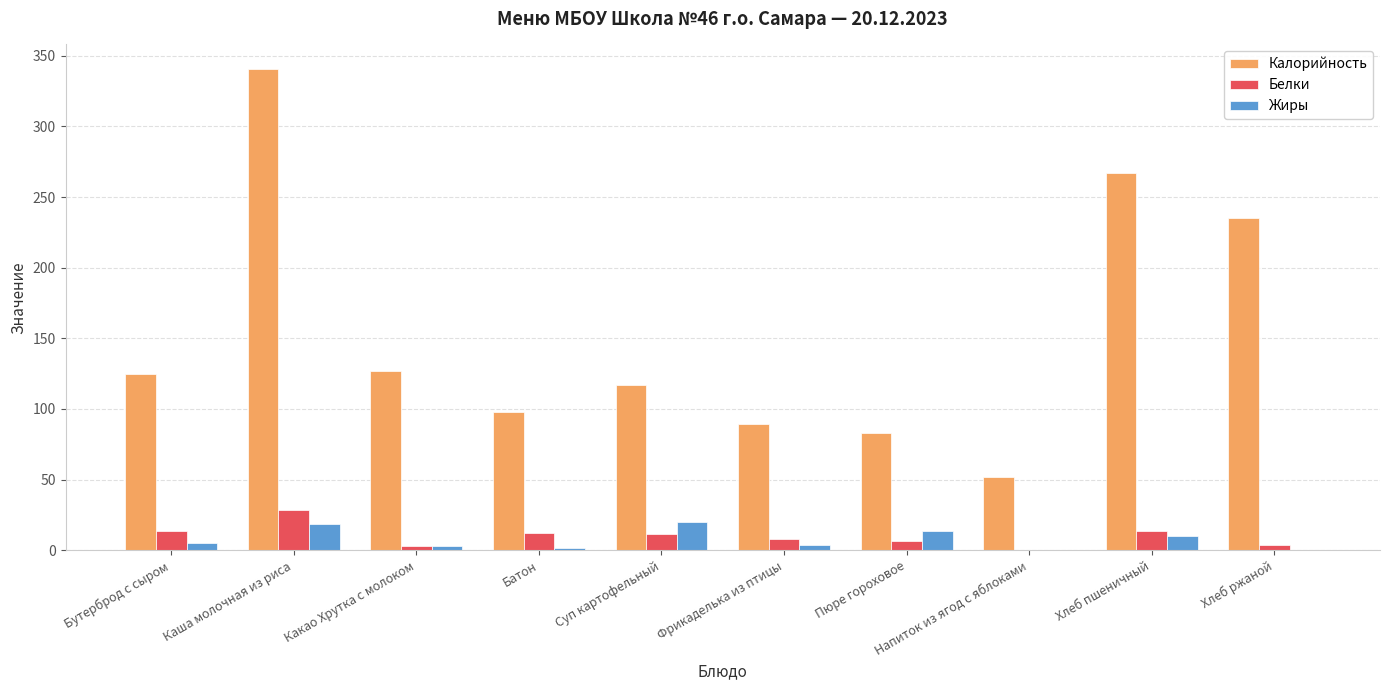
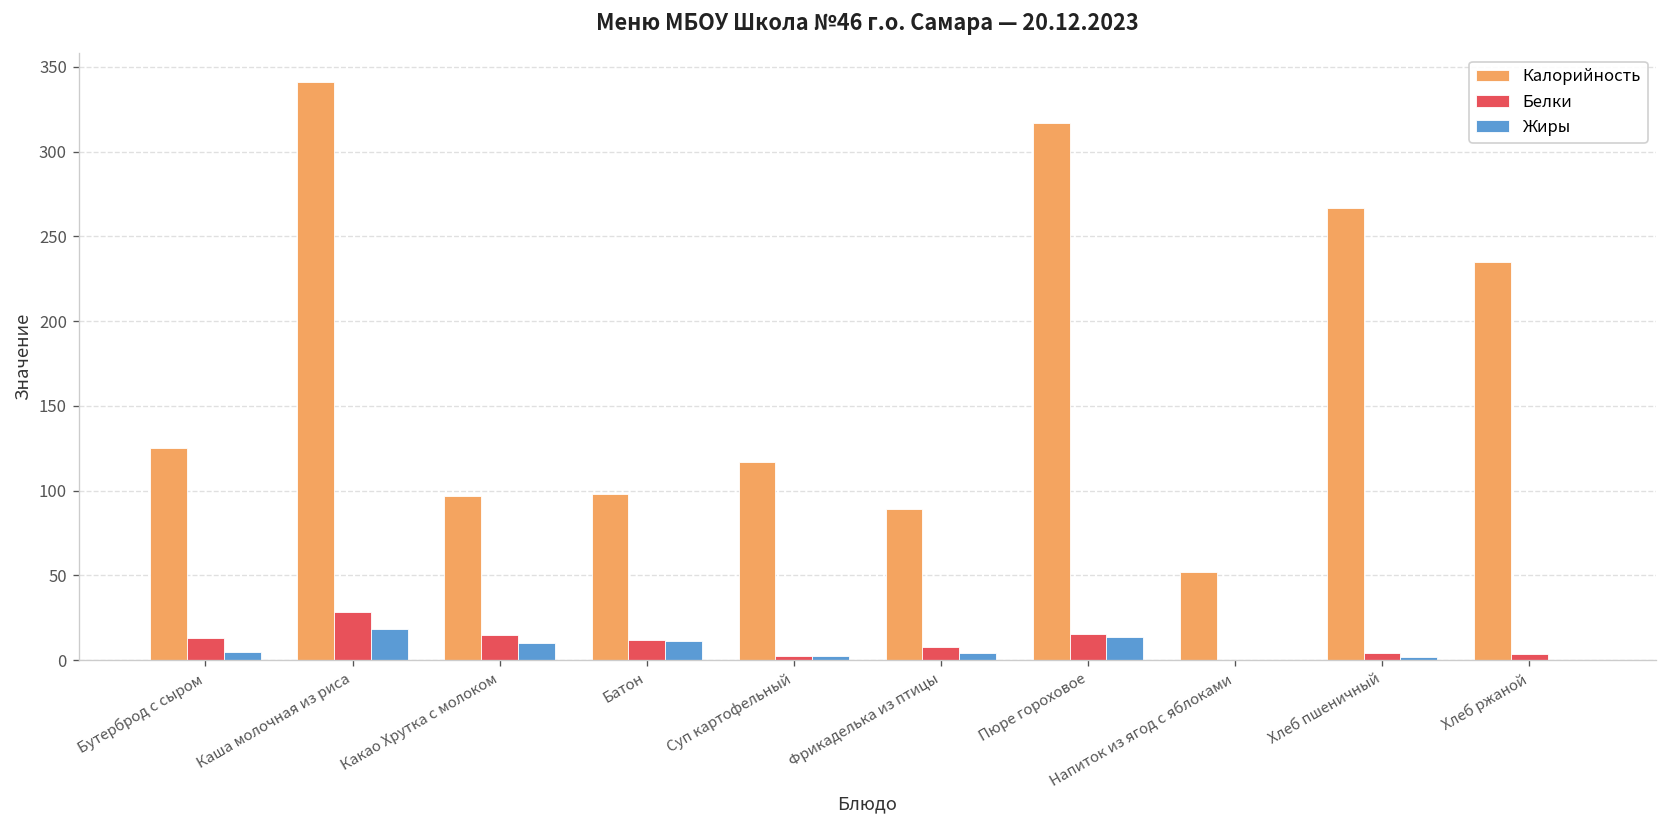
Калорийность, Какао Хрутка с молоком: 127 -> 97
Белки, Какао Хрутка с молоком: 3 -> 15
Жиры, Какао Хрутка с молоком: 3 -> 10
Жиры, Батон: 1 -> 11
Белки, Суп картофельный: 12 -> 3
Жиры, Суп картофельный: 20 -> 3
Калорийность, Пюре гороховое: 83 -> 317
Белки, Пюре гороховое: 7 -> 15
Белки, Хлеб пшеничный: 14 -> 4
Жиры, Хлеб пшеничный: 10 -> 2
